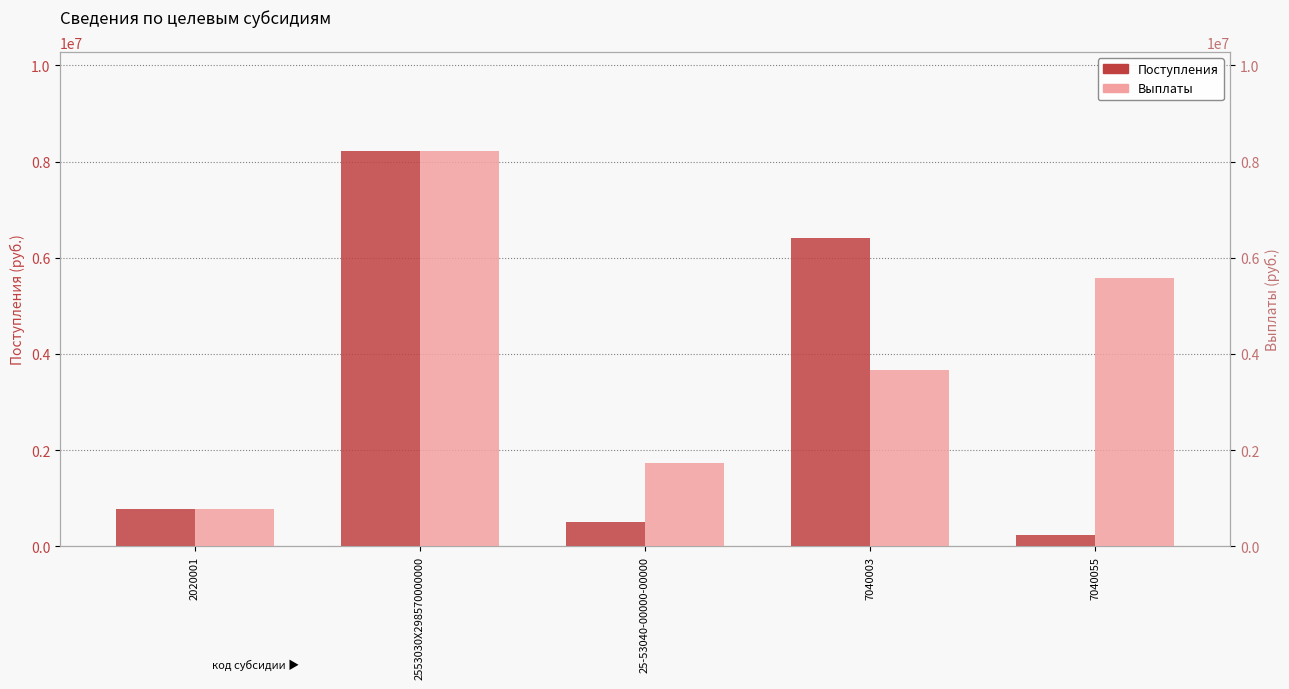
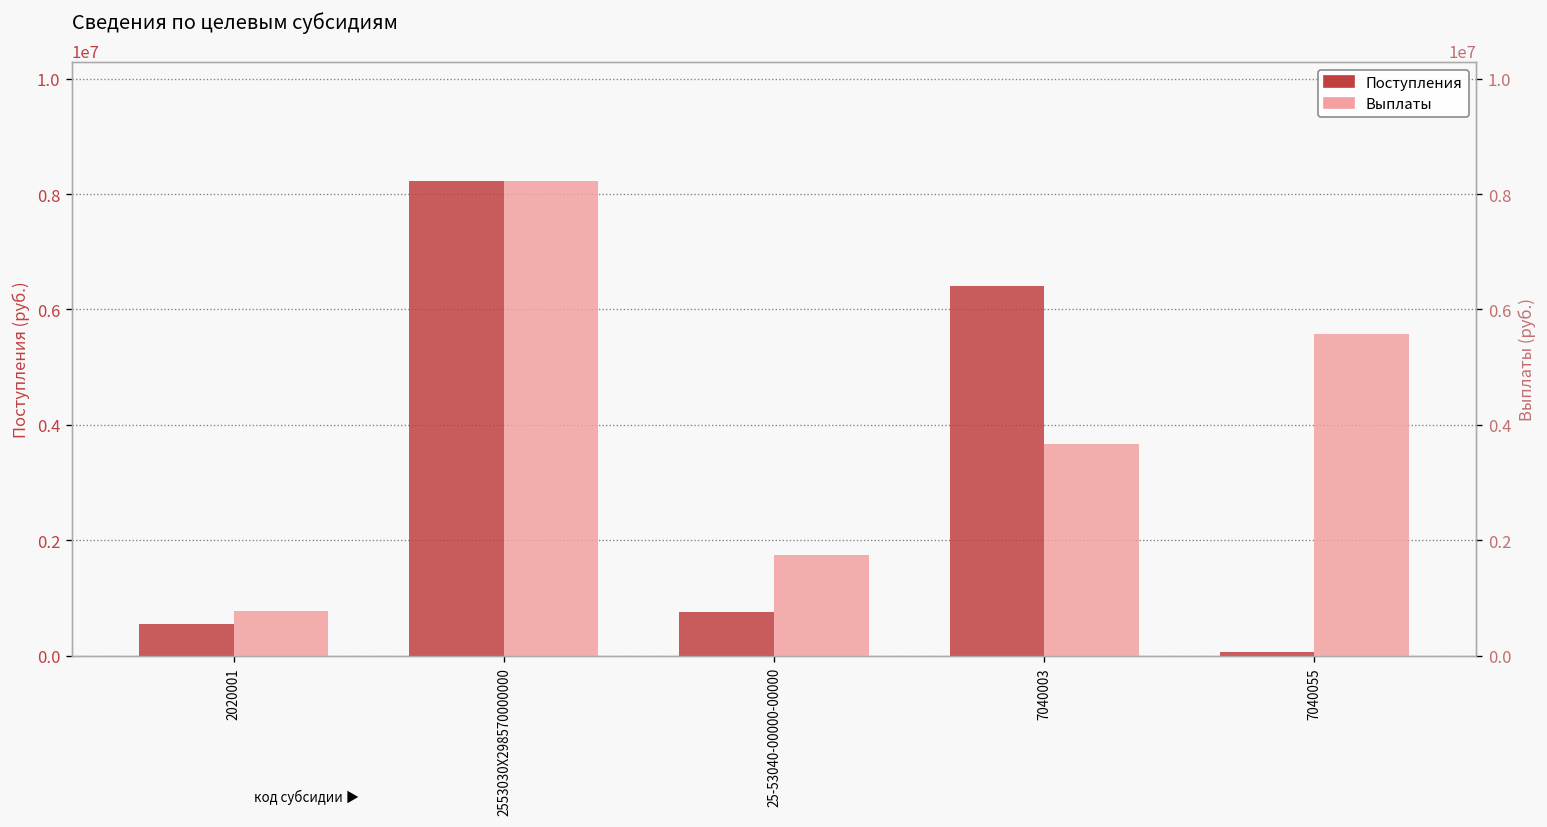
Поступления, 2020001: 800000 -> 600000
Поступления, 25-53040-00000-00000: 500000 -> 800000
Поступления, 7040055: 200000 -> 100000
